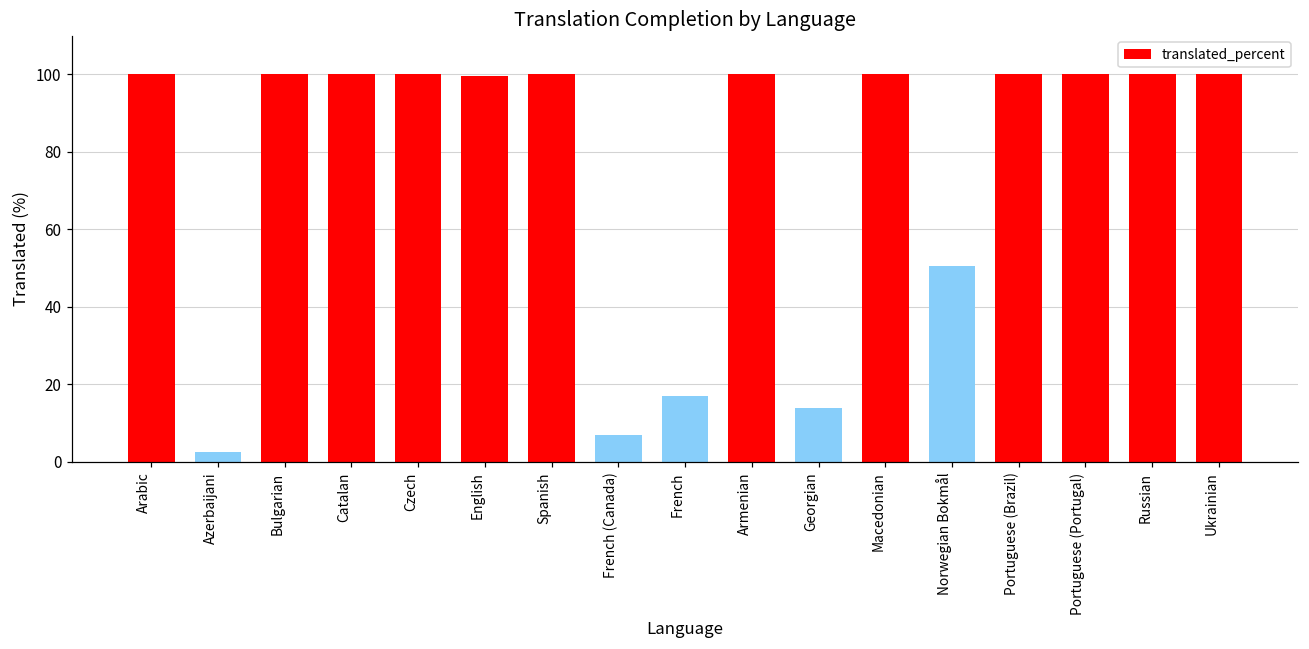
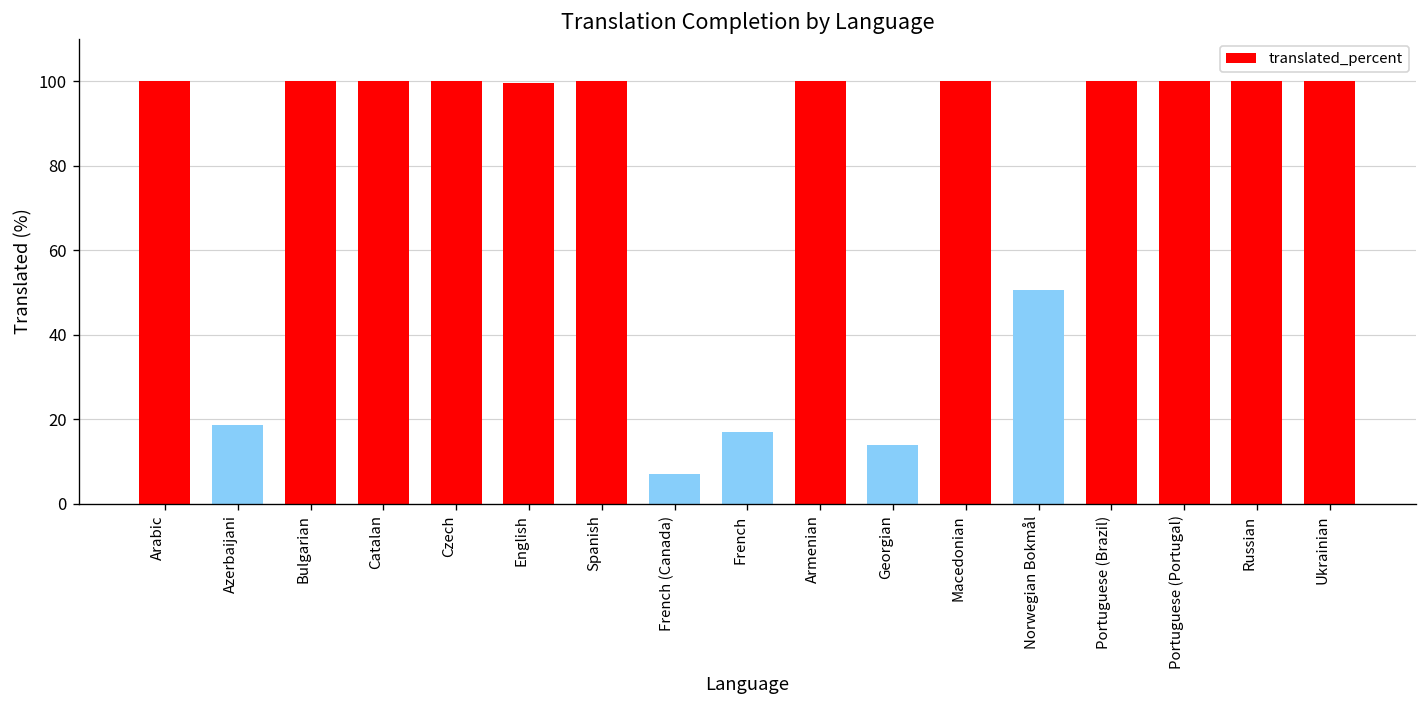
Azerbaijani: 3 -> 19
